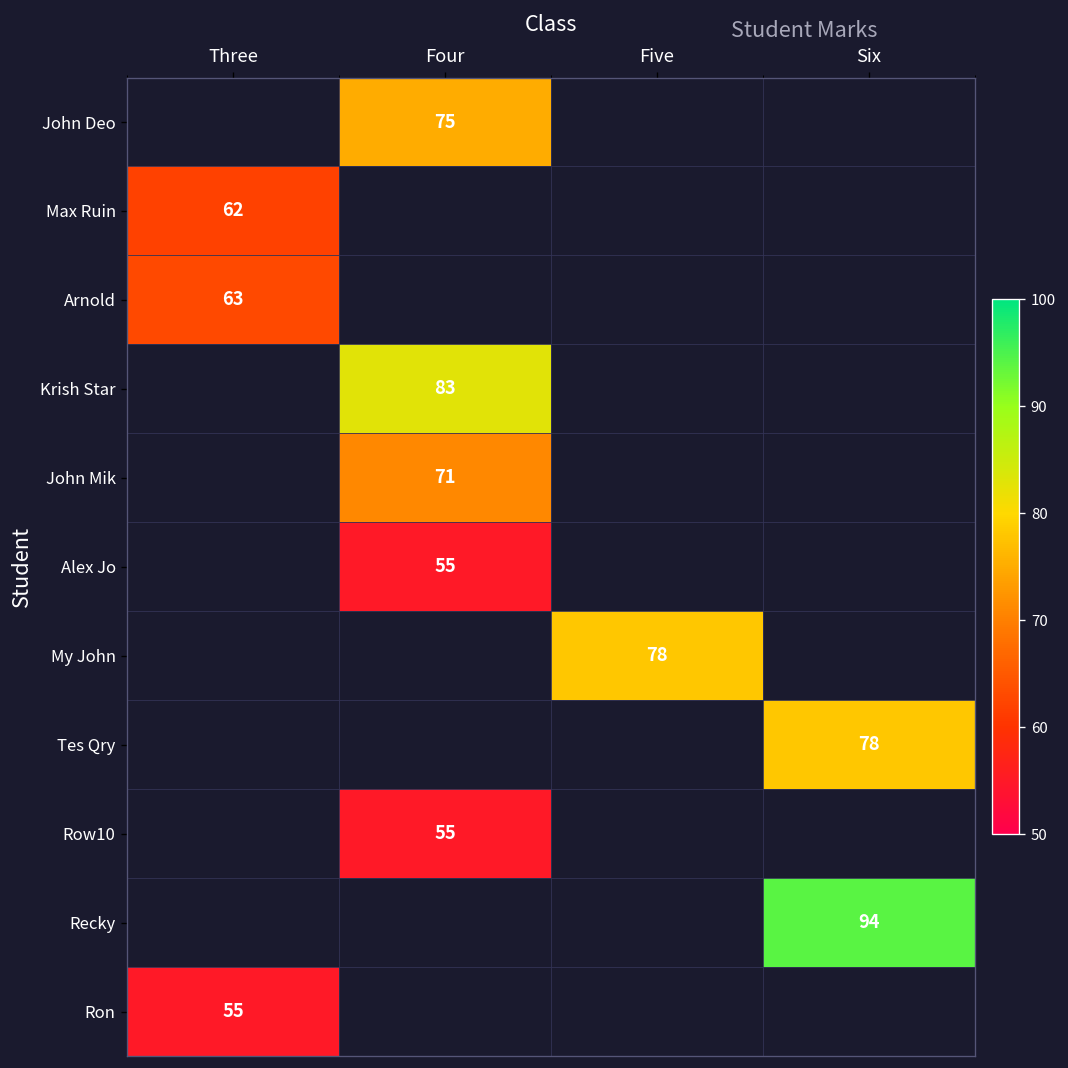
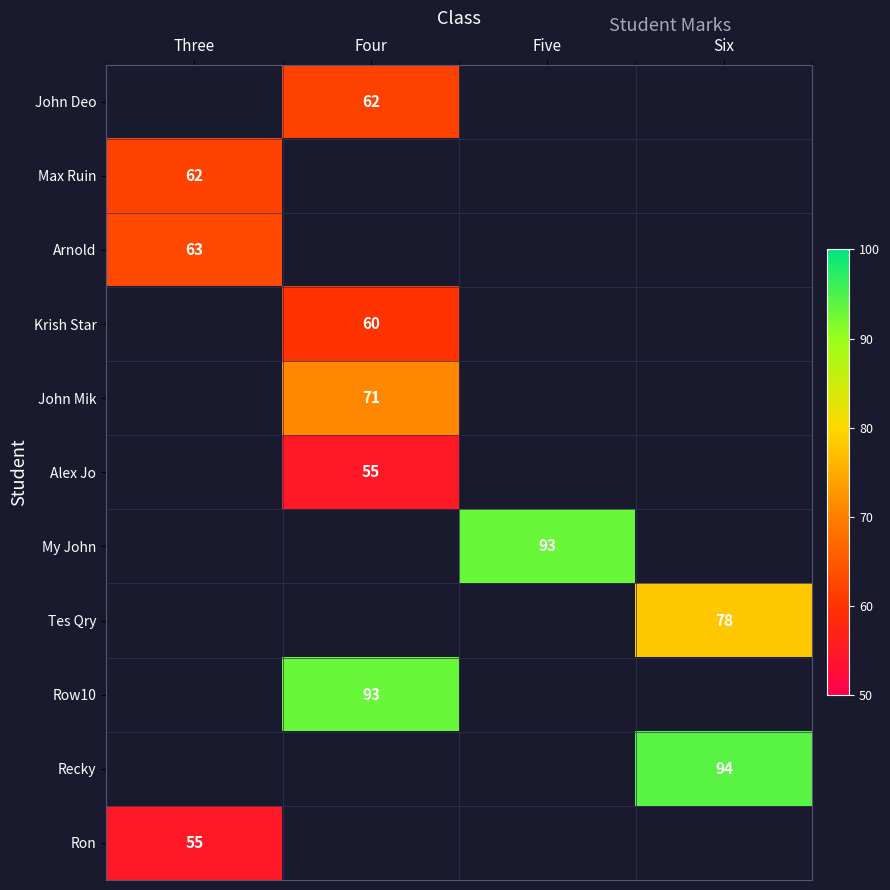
John Deo, Four: 75 -> 62
Krish Star, Four: 83 -> 60
My John, Five: 78 -> 93
Row10, Four: 55 -> 93
